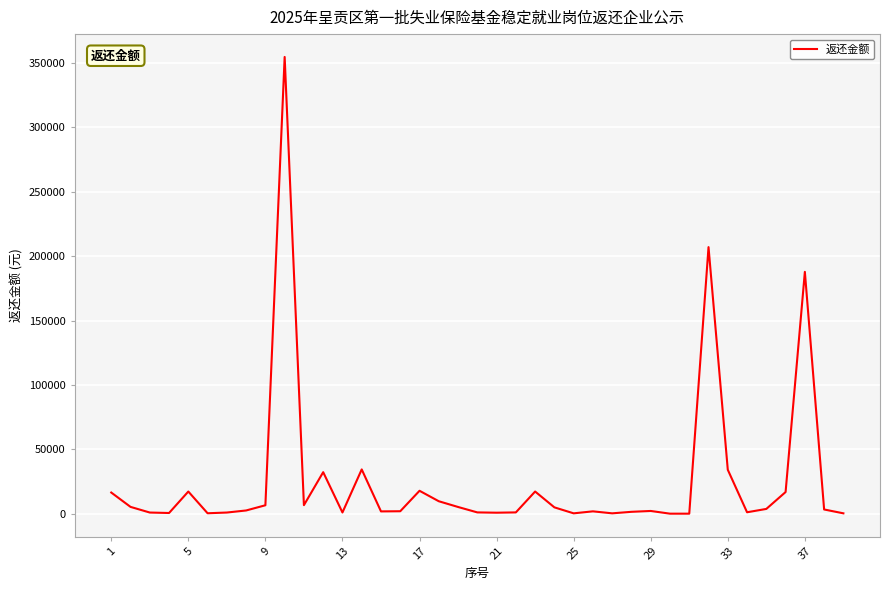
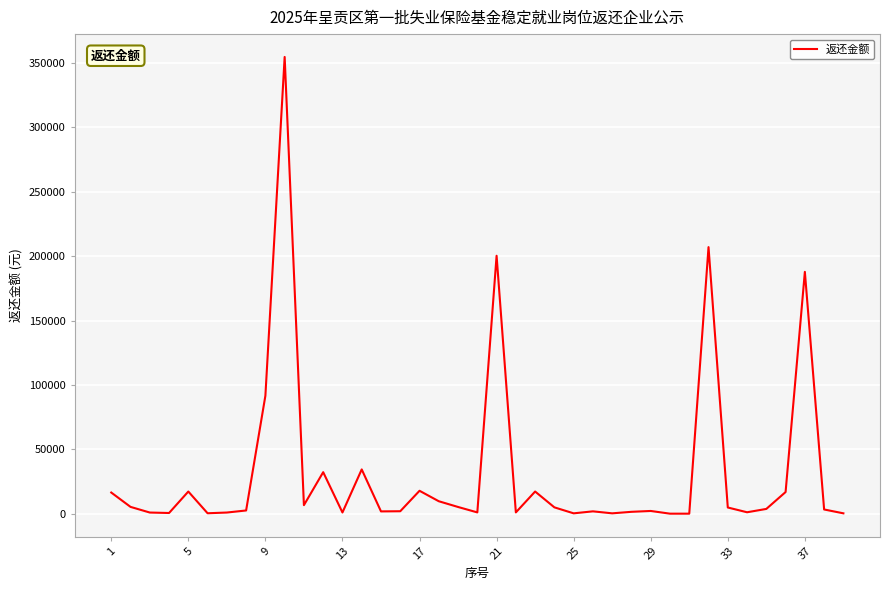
9: 7000 -> 92000
21: 1000 -> 200000
33: 34000 -> 5000
